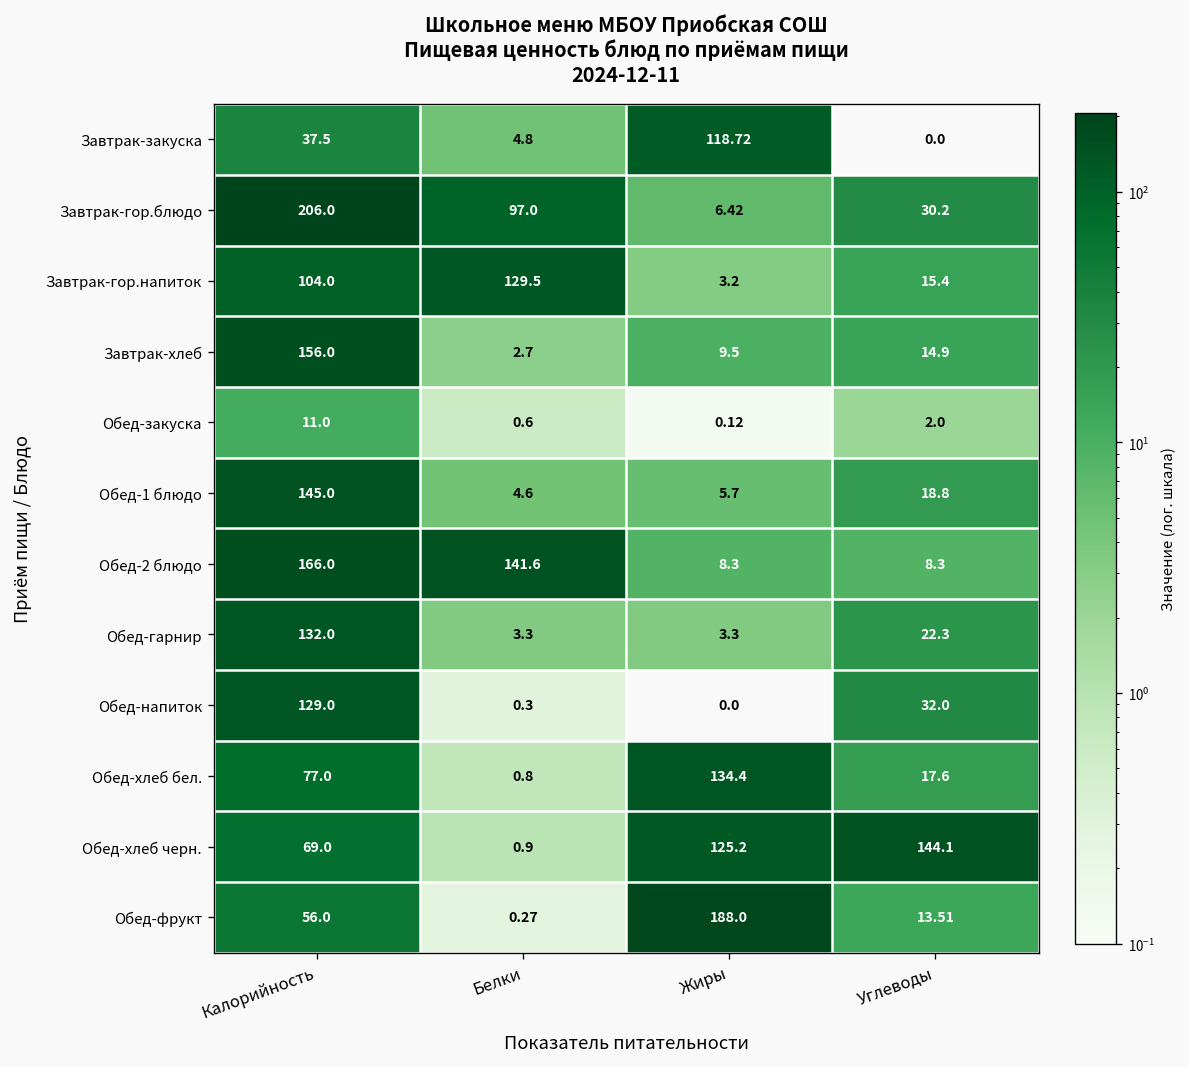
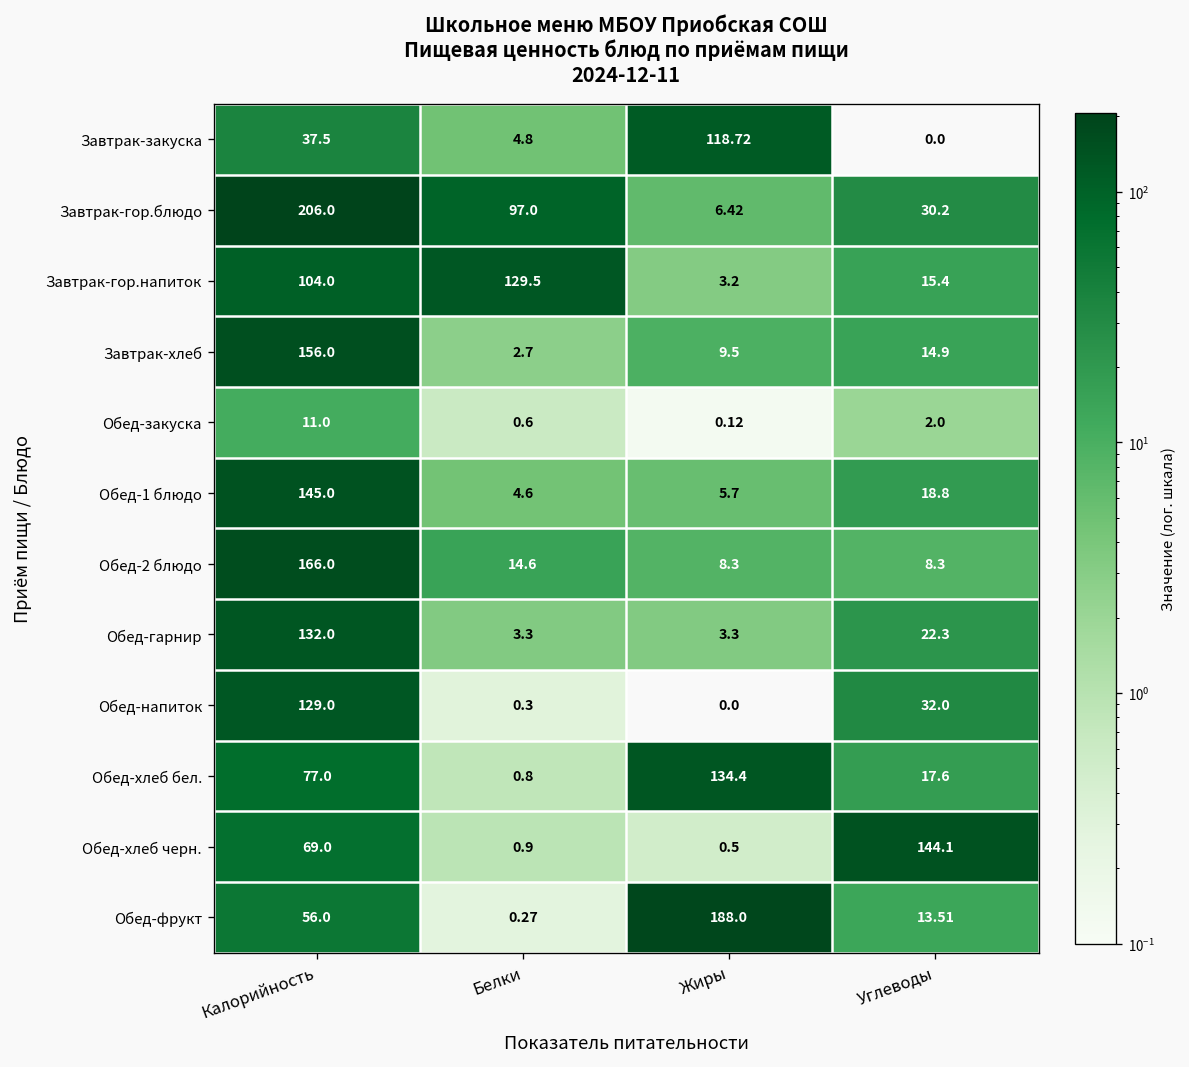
Обед-2 блюдо, Белки: 141.6 -> 14.6
Обед-хлеб черн., Жиры: 125.2 -> 0.5
